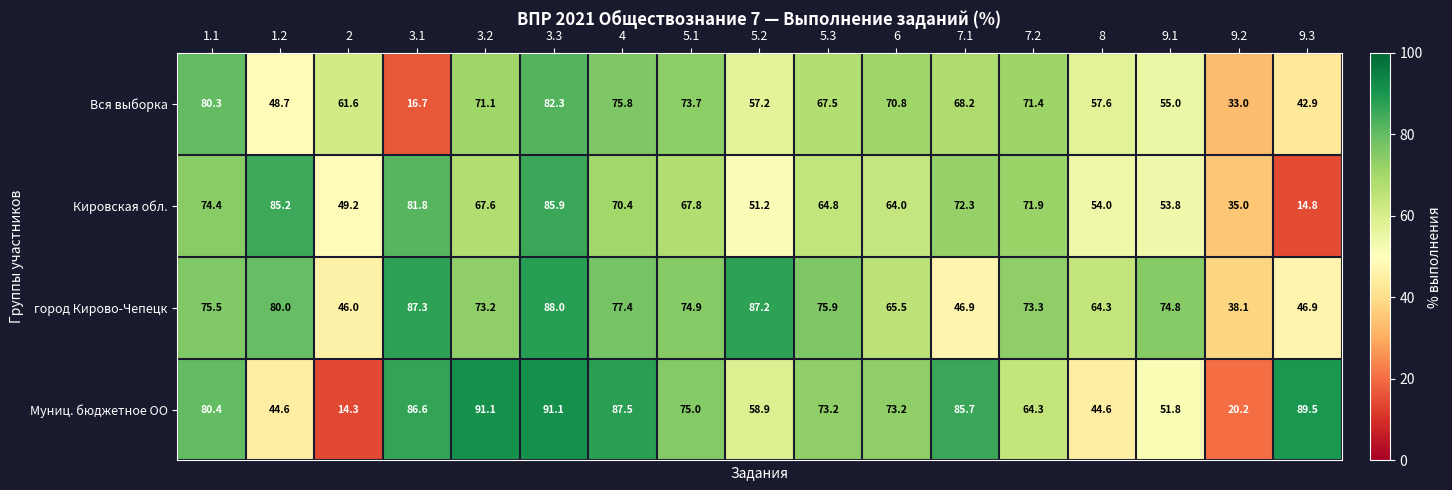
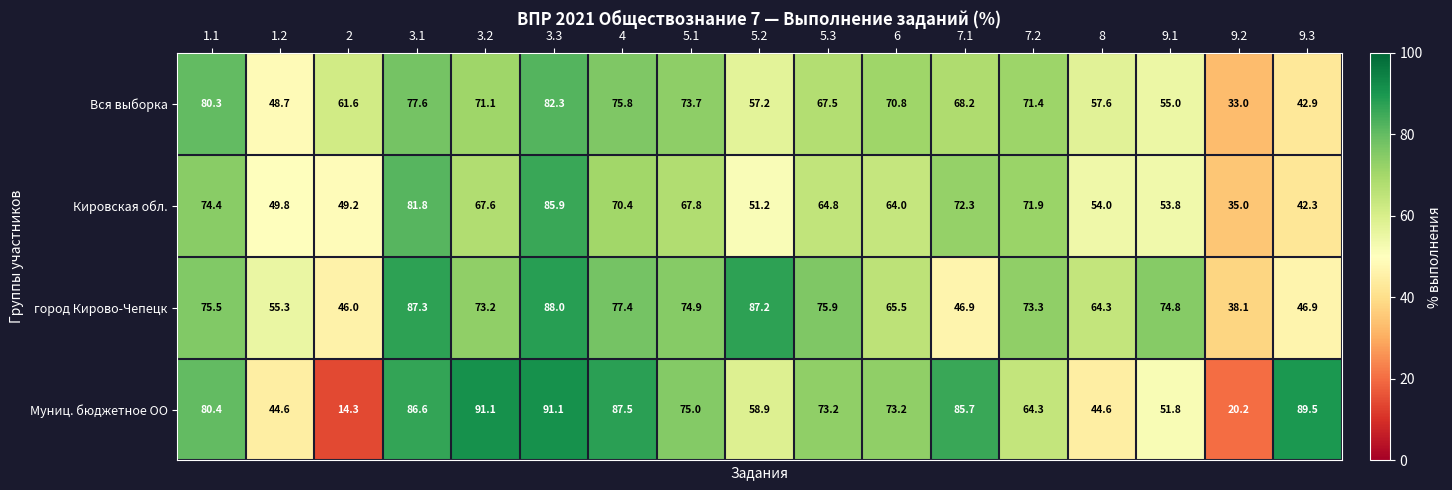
Вся выборка, 3.1: 16.7 -> 77.6
Кировская обл., 1.2: 85.2 -> 49.8
Кировская обл., 9.3: 14.8 -> 42.3
город Кирово-Чепецк, 1.2: 80.0 -> 55.3
